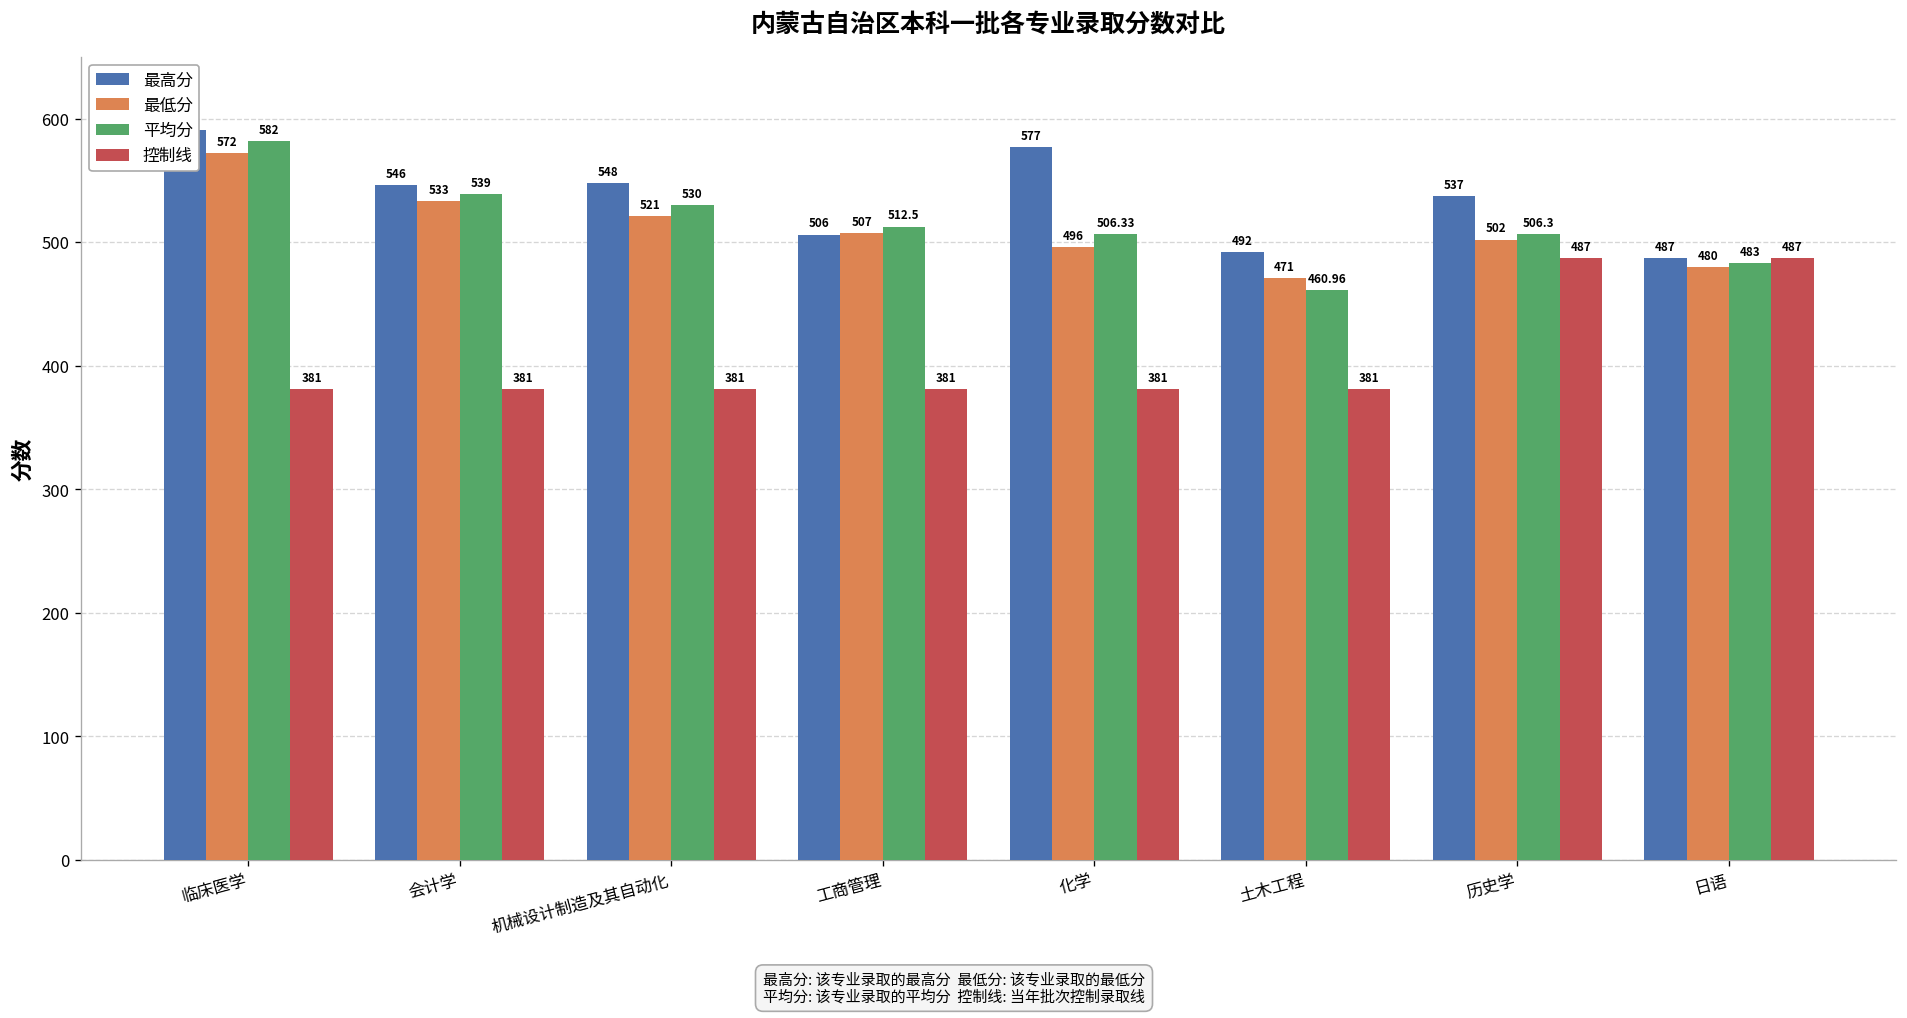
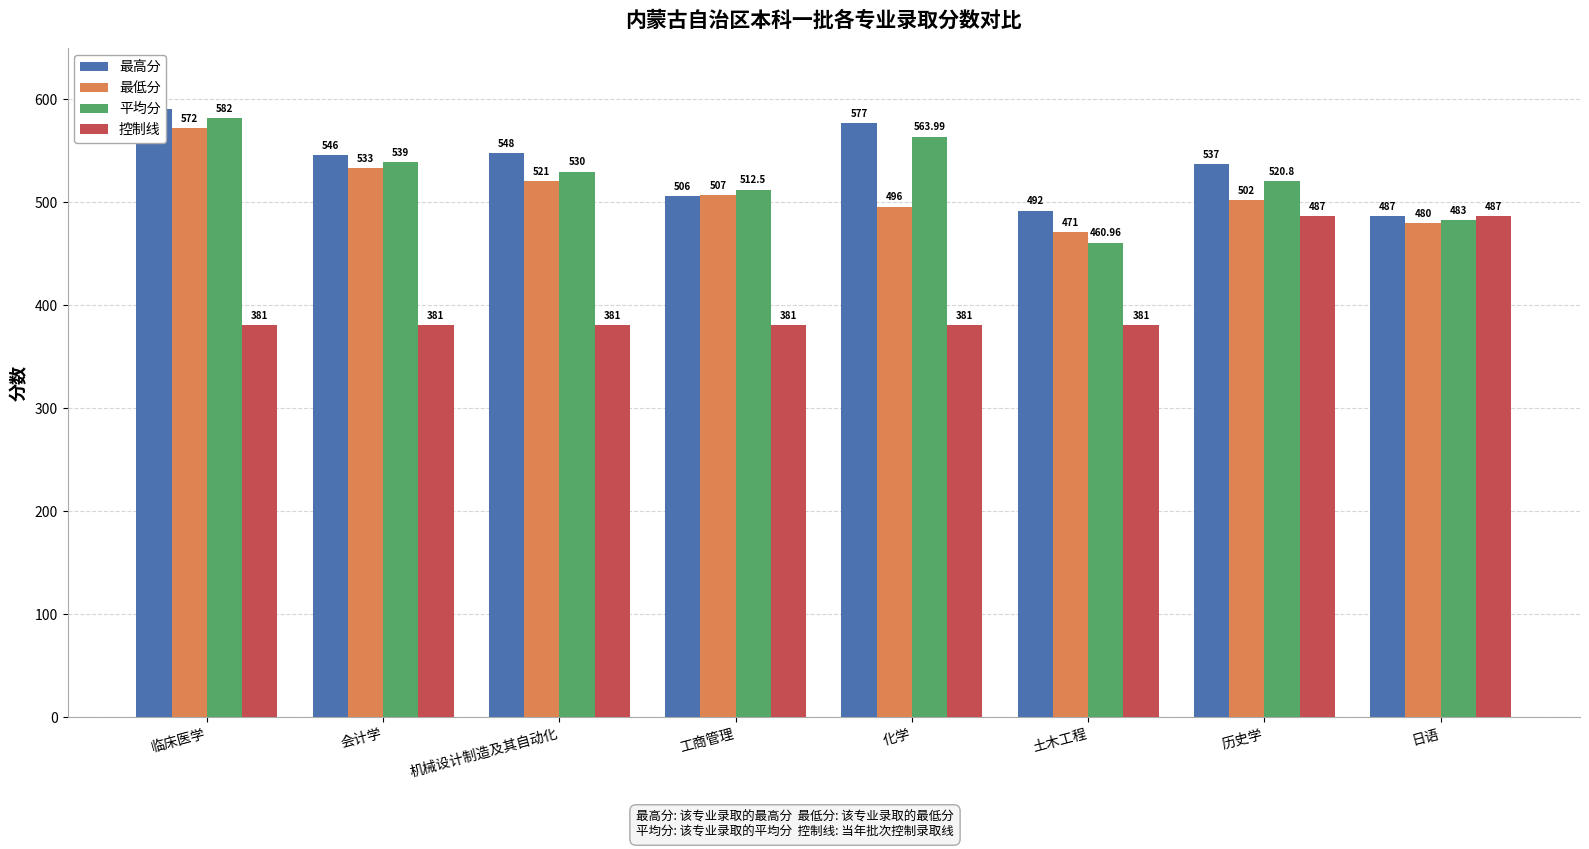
平均分, 化学: 506.33 -> 563.99
平均分, 历史学: 506.3 -> 520.8
